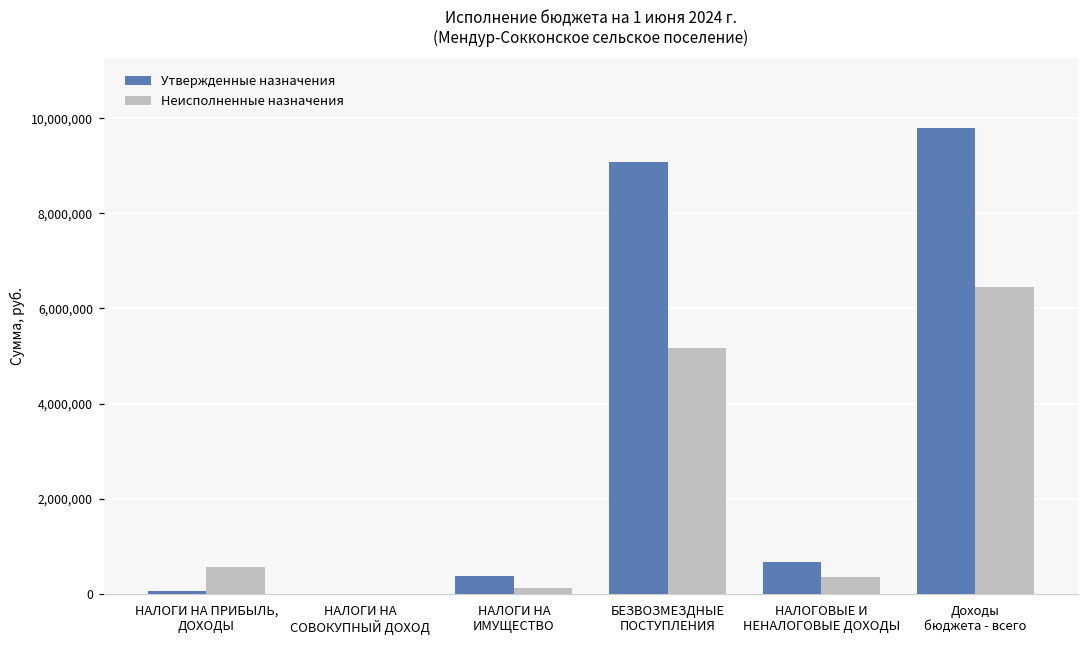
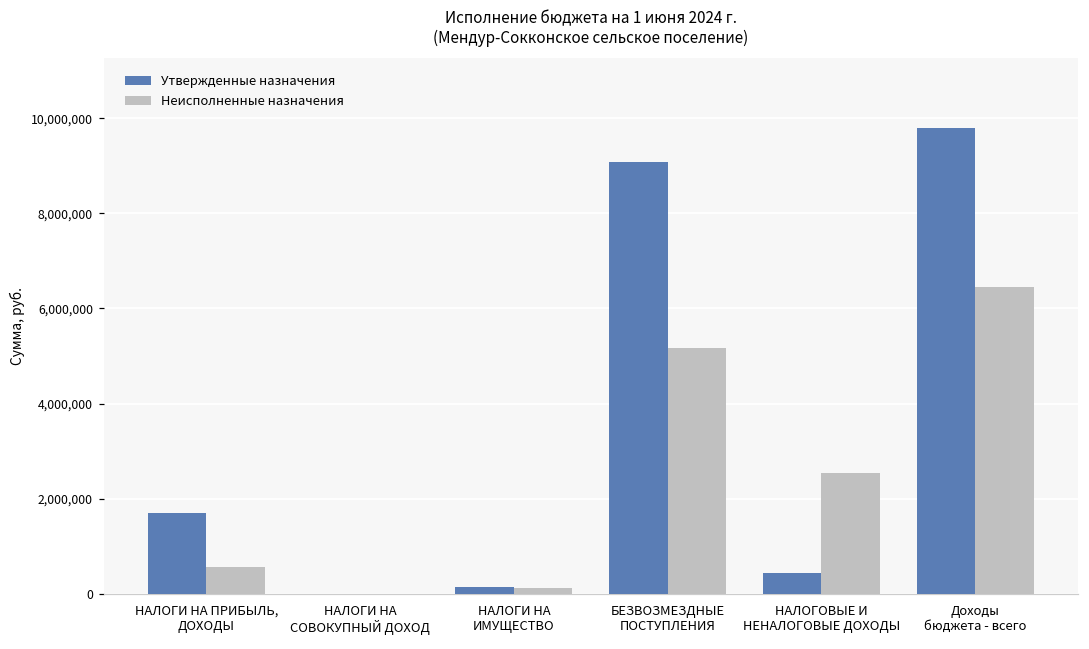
Утвержденные назначения, НАЛОГИ НА ПРИБЫЛЬ, ДОХОДЫ: 100,000 -> 1,700,000
Утвержденные назначения, НАЛОГИ НА ИМУЩЕСТВО: 400,000 -> 100,000
Утвержденные назначения, НАЛОГОВЫЕ И НЕНАЛОГОВЫЕ ДОХОДЫ: 700,000 -> 400,000
Неисполненные назначения, НАЛОГОВЫЕ И НЕНАЛОГОВЫЕ ДОХОДЫ: 400,000 -> 2,500,000
